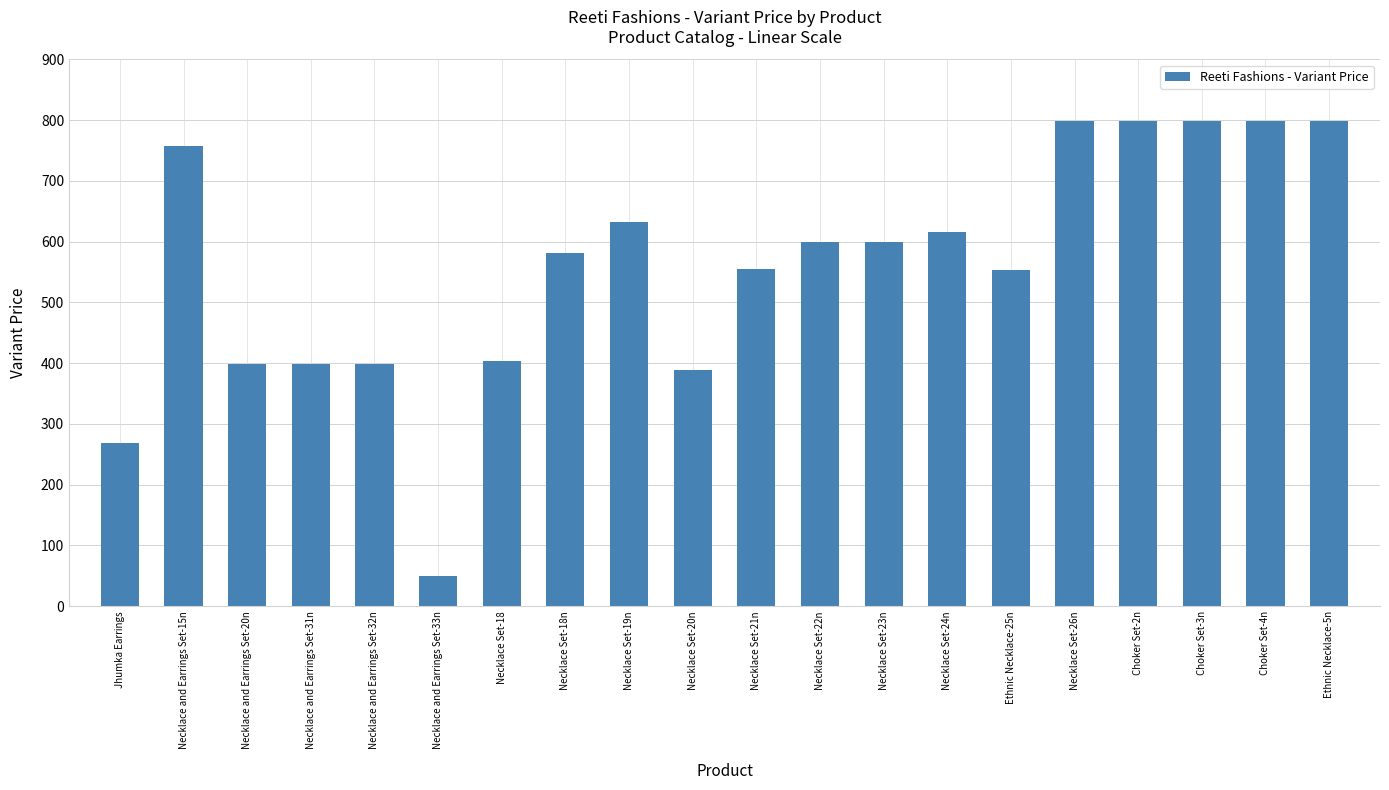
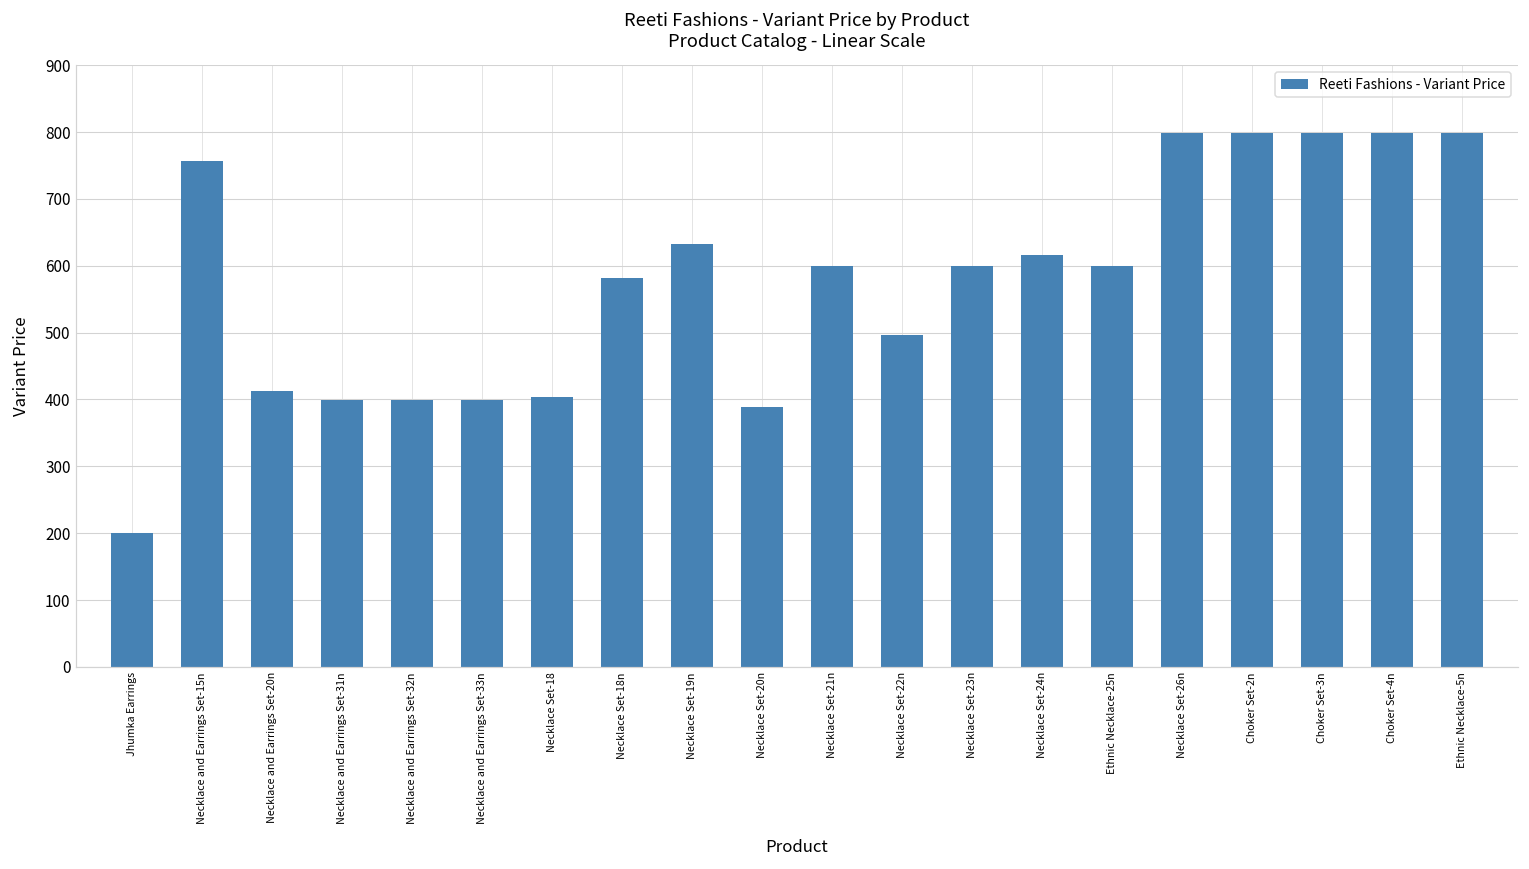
Jhumka Earrings: 270 -> 200
Necklace and Earrings Set-20n: 400 -> 410
Necklace and Earrings Set-33n: 50 -> 400
Necklace Set-21n: 560 -> 600
Necklace Set-22n: 600 -> 500
Ethnic Necklace-25n: 550 -> 600
